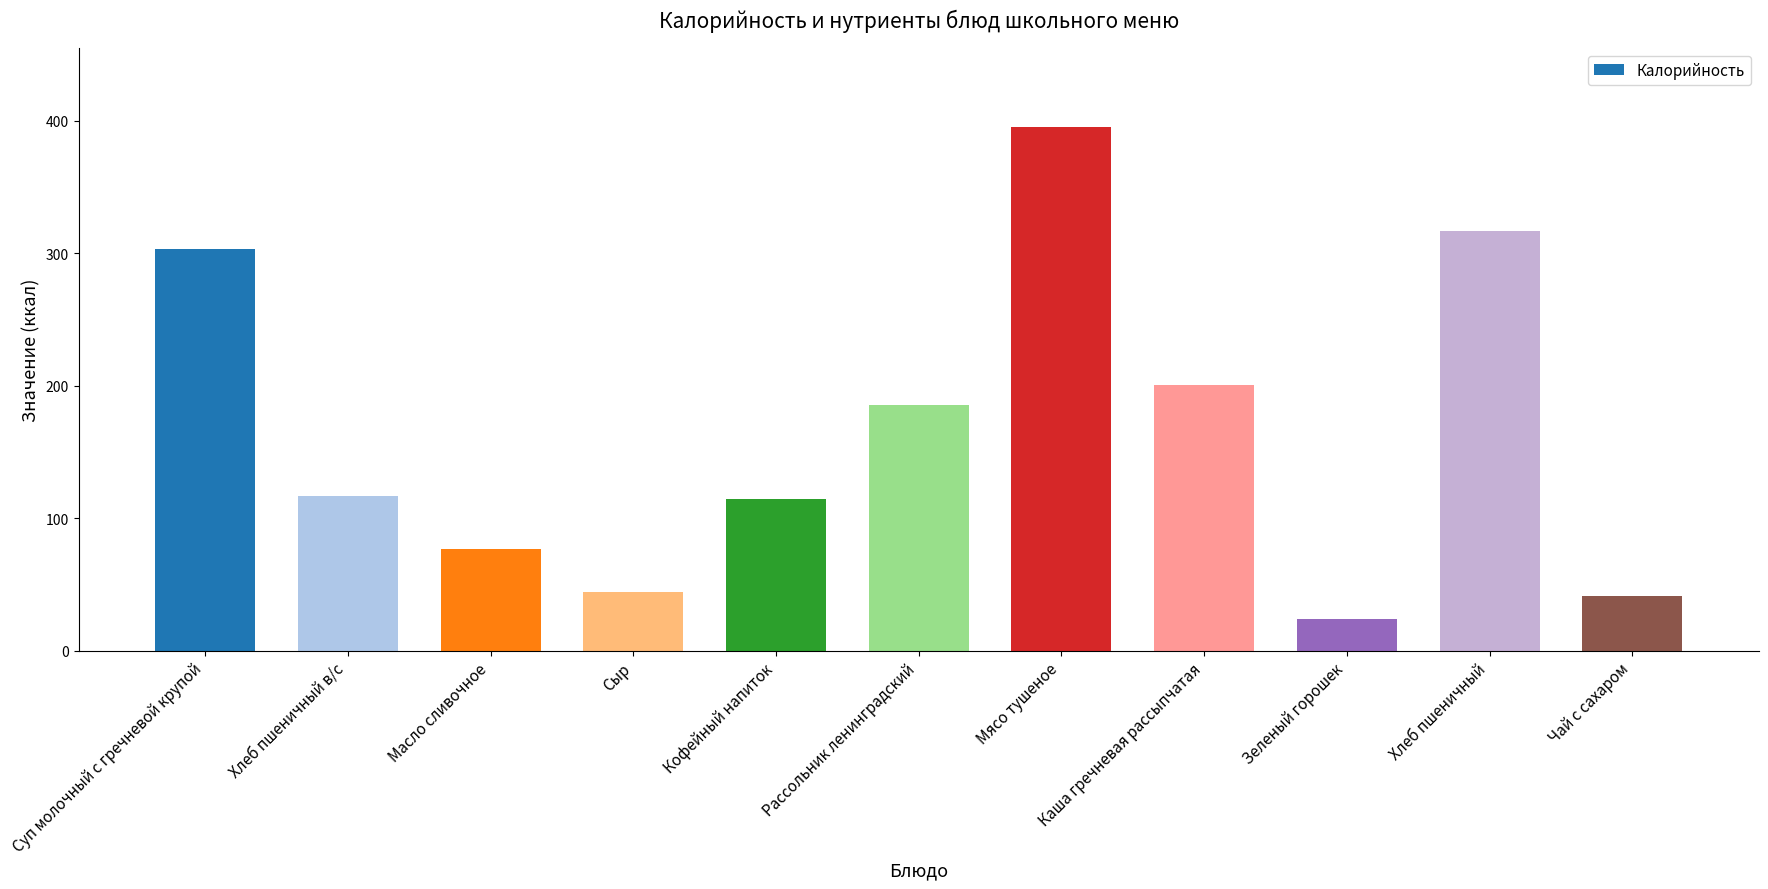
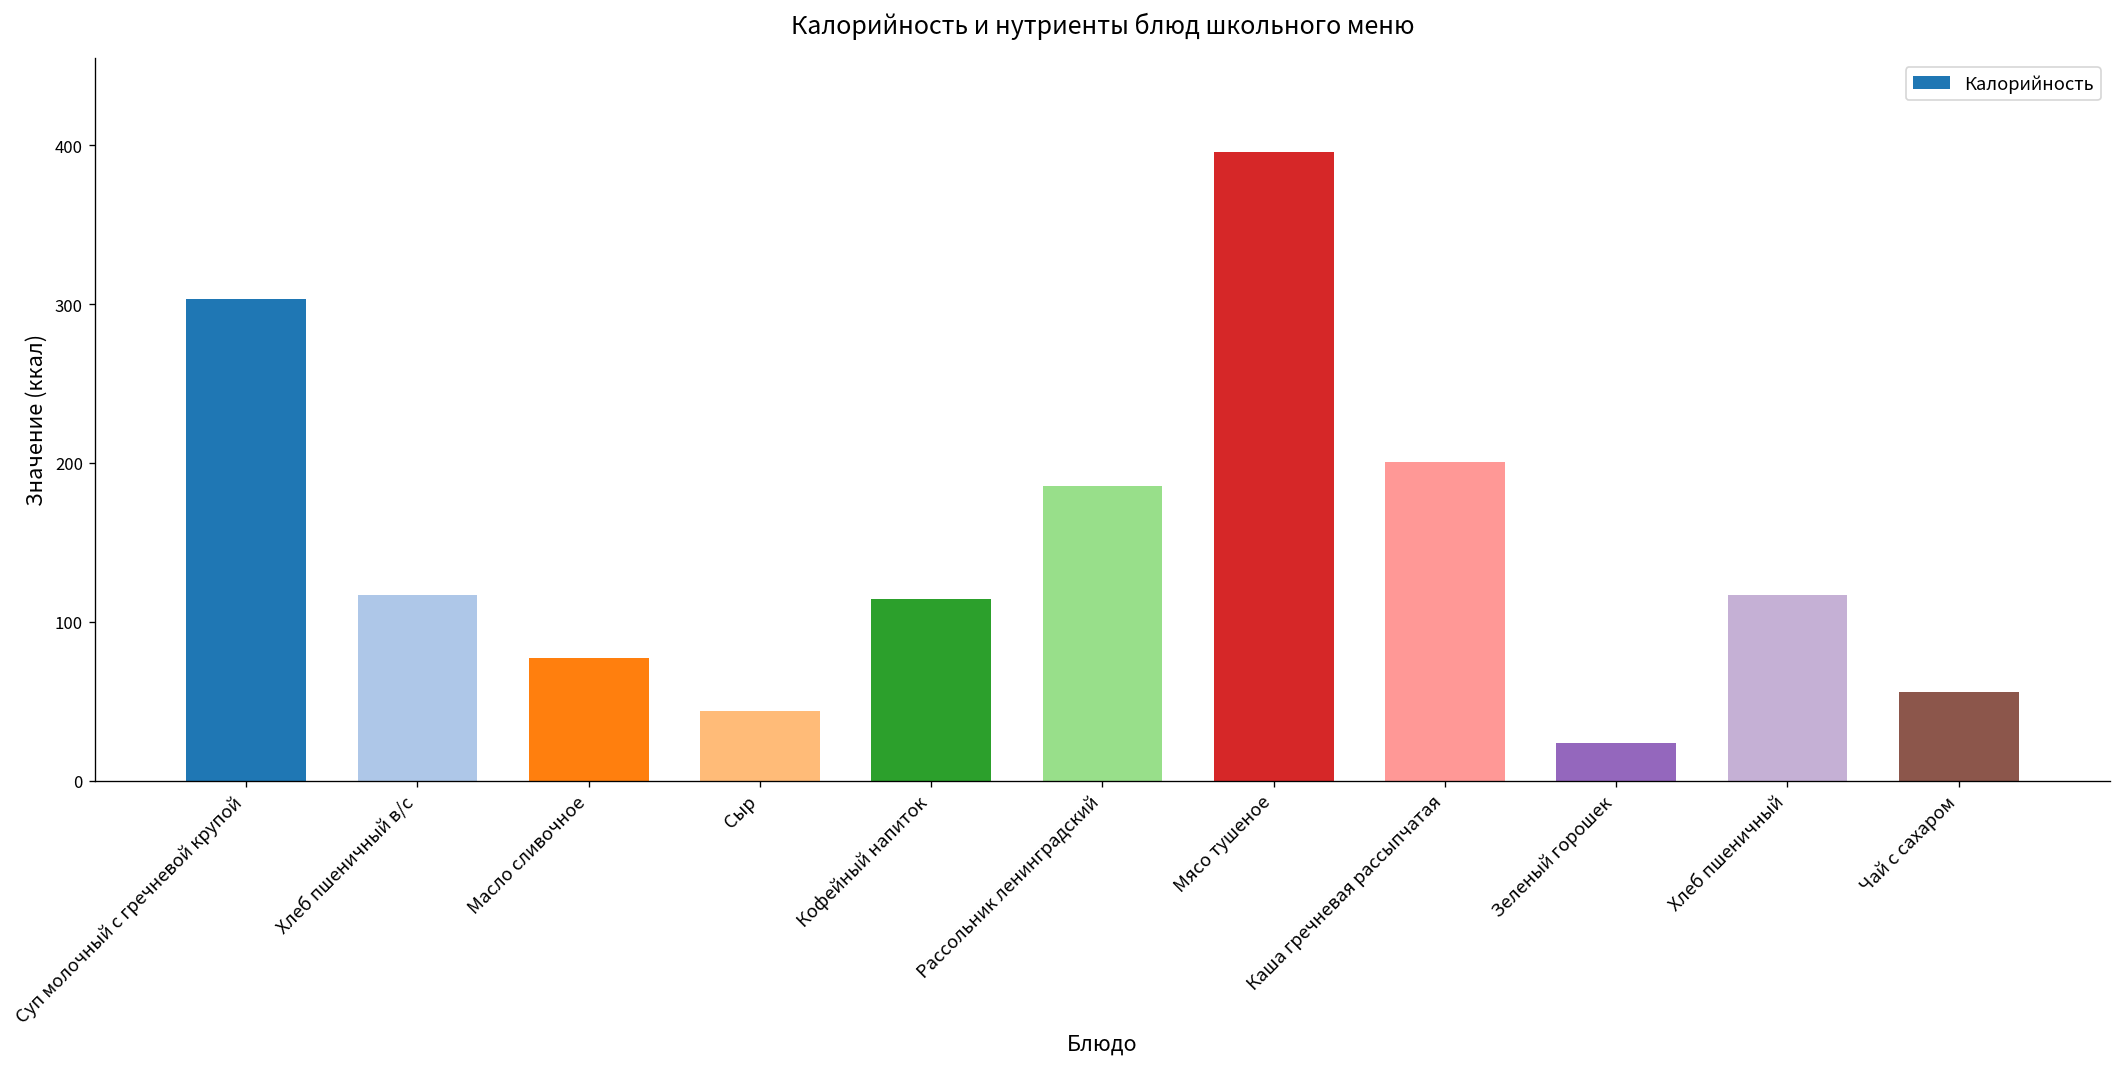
Хлеб пшеничный: 317 -> 117
Чай с сахаром: 41 -> 56
